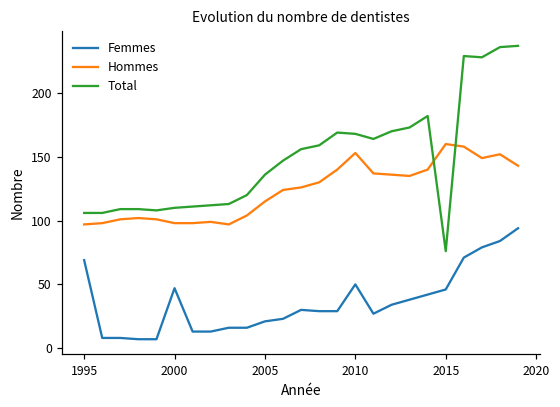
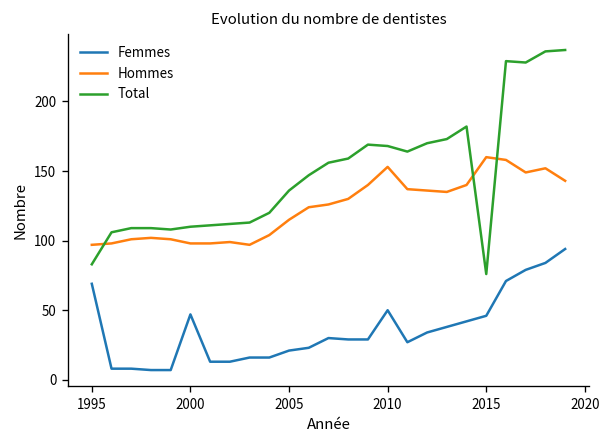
Total, 1995: 106 -> 83
